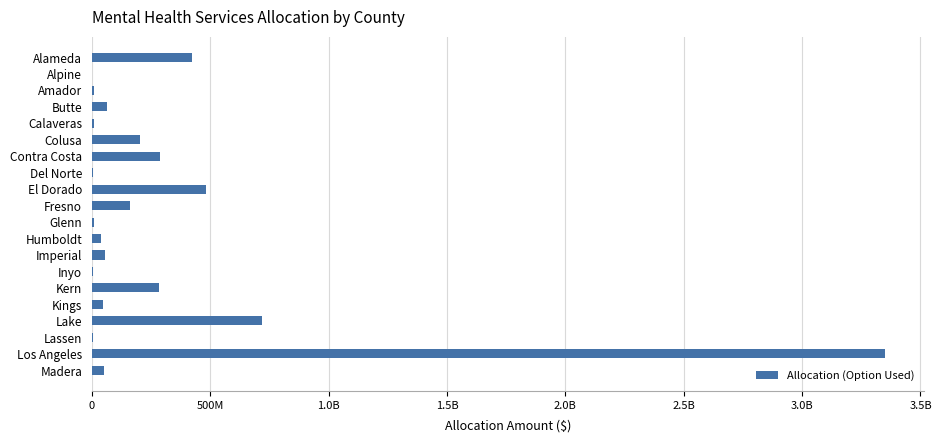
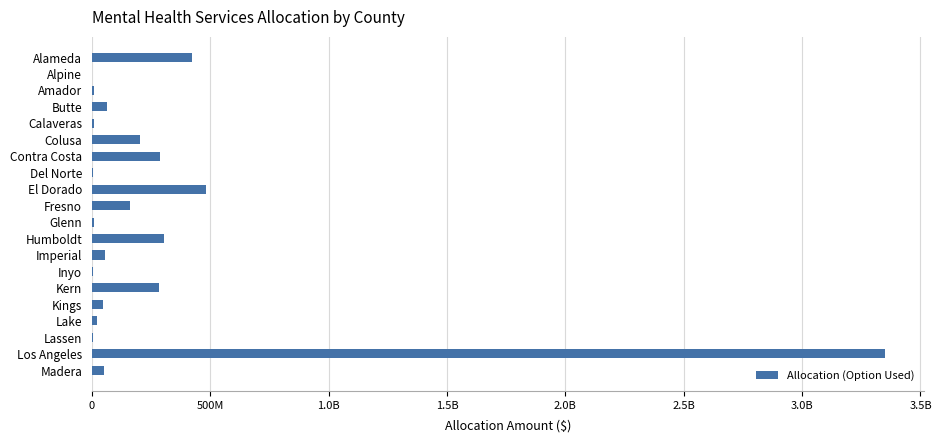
Humboldt: 40000000 -> 300000000
Lake: 720000000 -> 20000000
